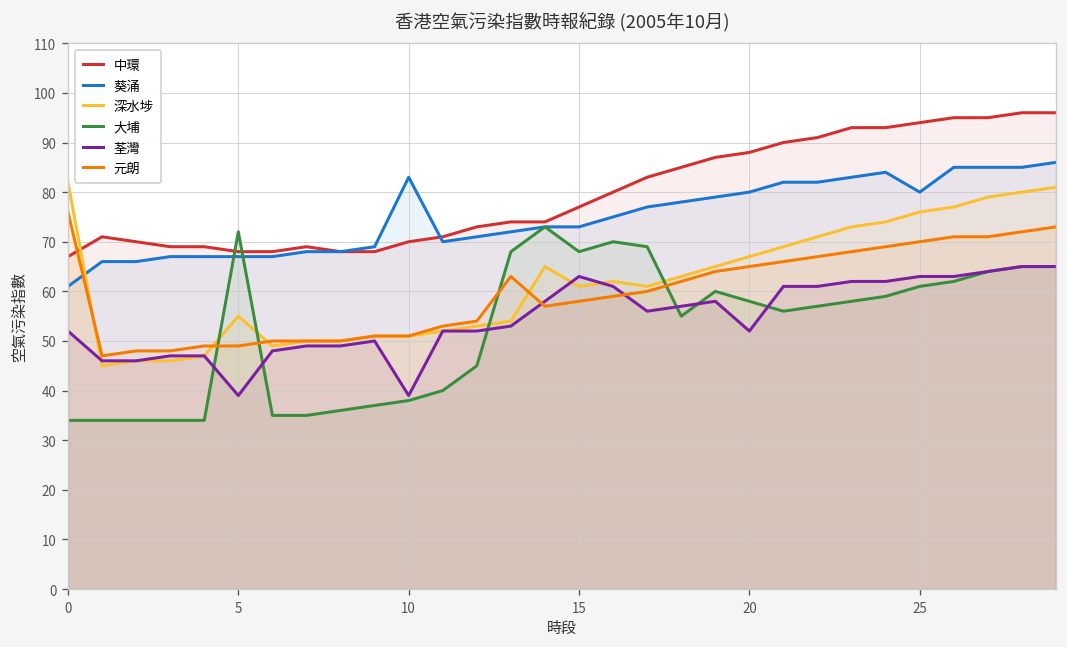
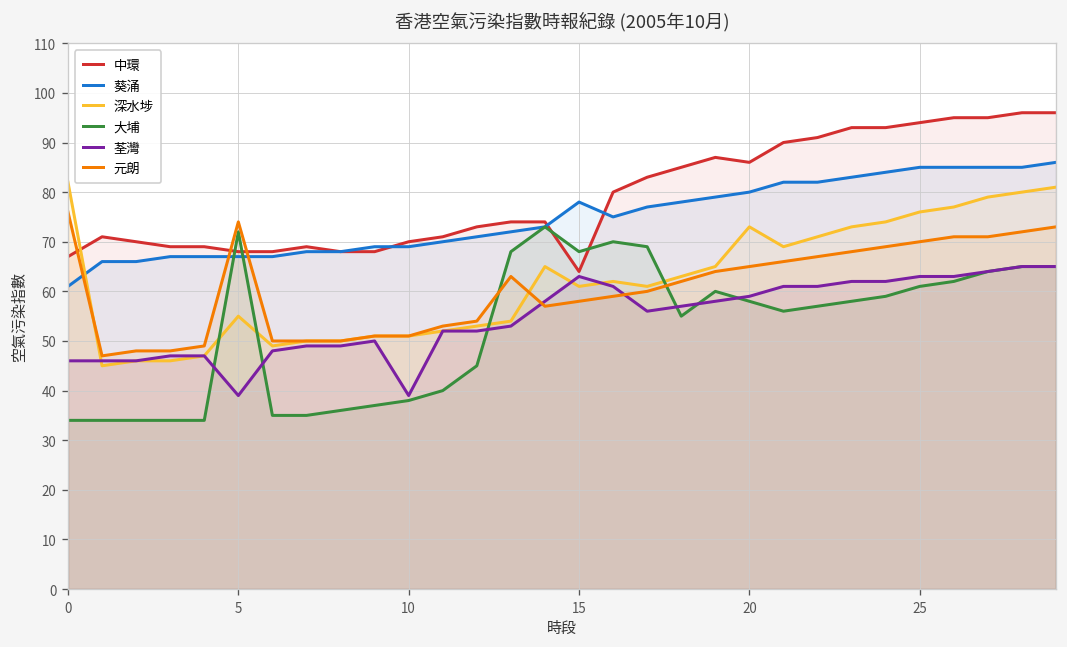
荃灣, 0: 52 -> 46
元朗, 5: 49 -> 74
葵涌, 10: 83 -> 69
中環, 15: 77 -> 64
葵涌, 15: 73 -> 78
中環, 20: 88 -> 86
深水埗, 20: 67 -> 73
荃灣, 20: 52 -> 59
葵涌, 25: 80 -> 85
